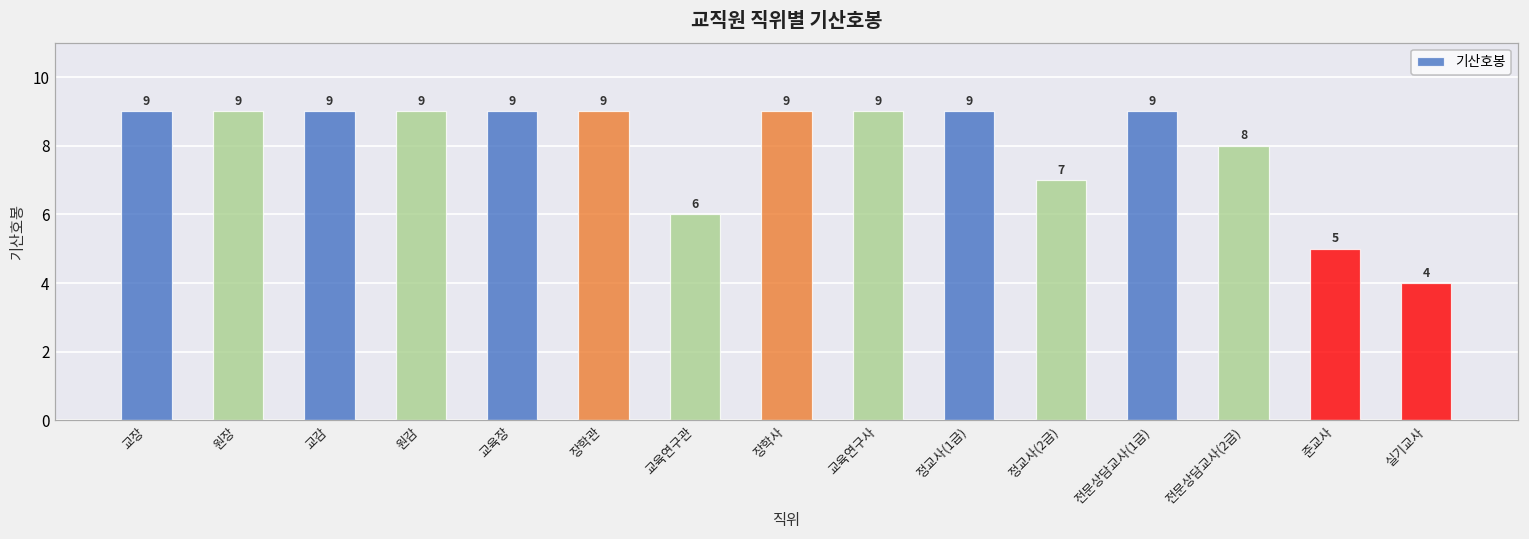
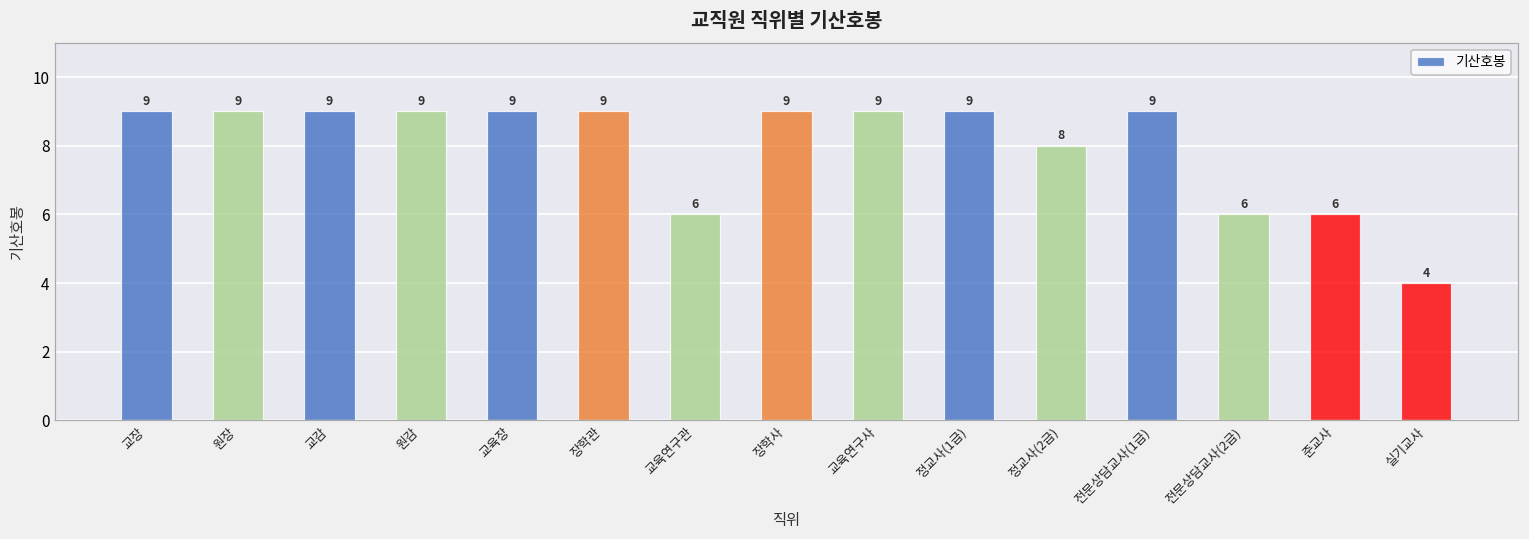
정교사(2급): 7 -> 8
전문상담교사(2급): 8 -> 6
준교사: 5 -> 6
